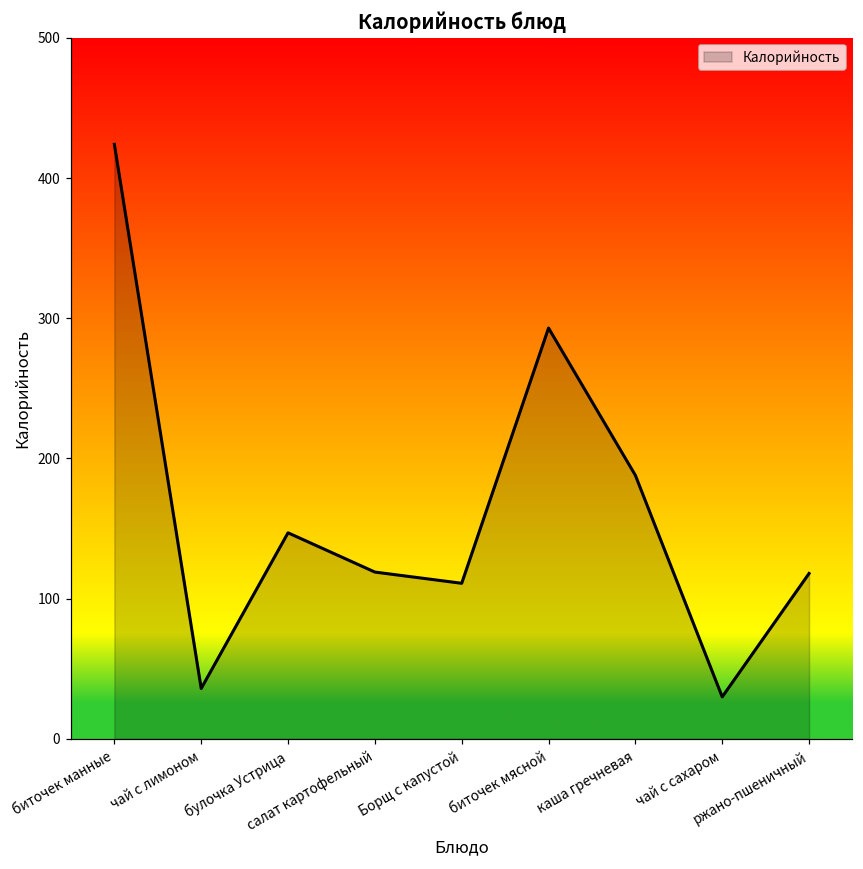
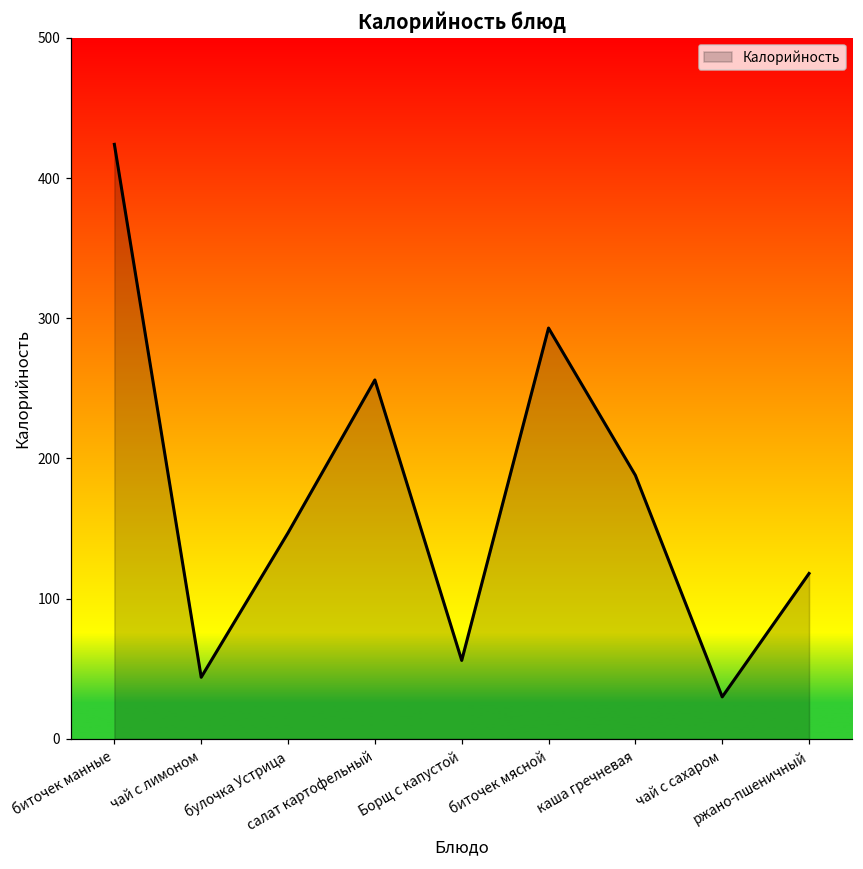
чай с лимоном: 36 -> 44
салат картофельный: 119 -> 256
Борщ с капустой: 111 -> 56
